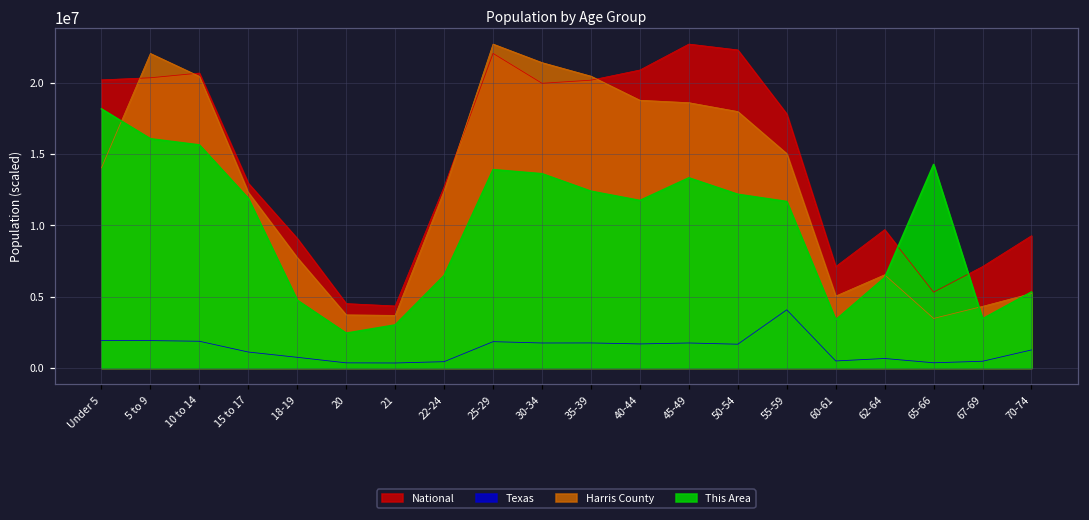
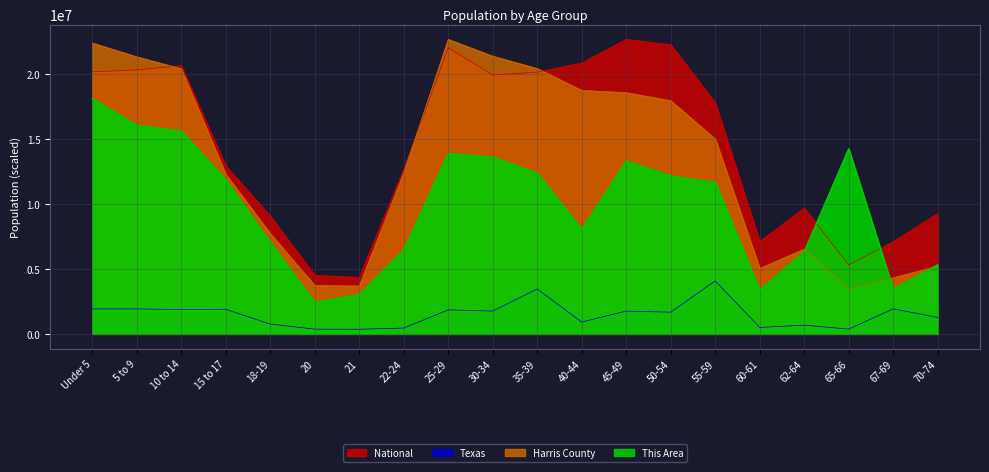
Harris County, Under 5: 14000000 -> 22400000
Harris County, 5 to 9: 22100000 -> 21400000
Texas, 15 to 17: 1100000 -> 1900000
This Area, 18-19: 4800000 -> 7100000
Texas, 35-39: 1800000 -> 3500000
Texas, 40-44: 1700000 -> 900000
This Area, 40-44: 11800000 -> 8100000
Texas, 67-69: 500000 -> 1900000
